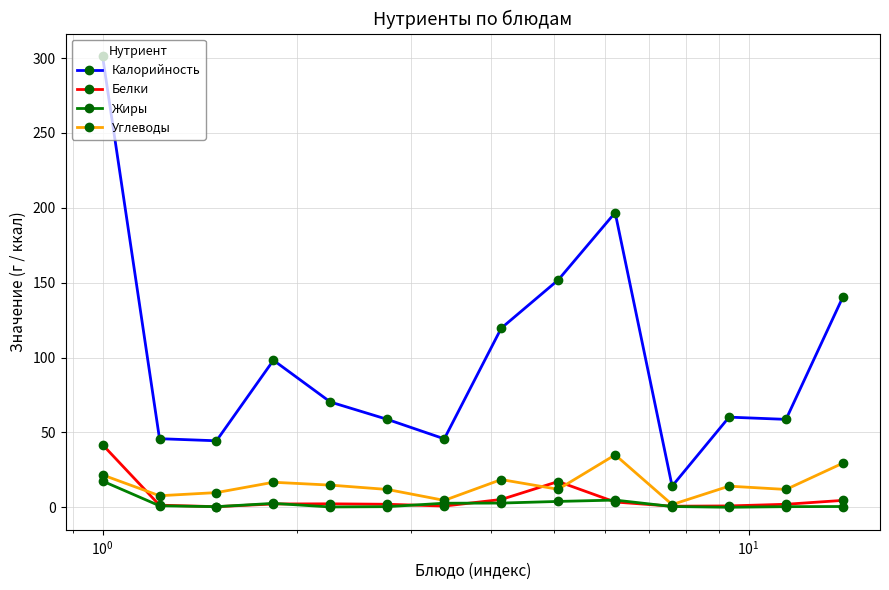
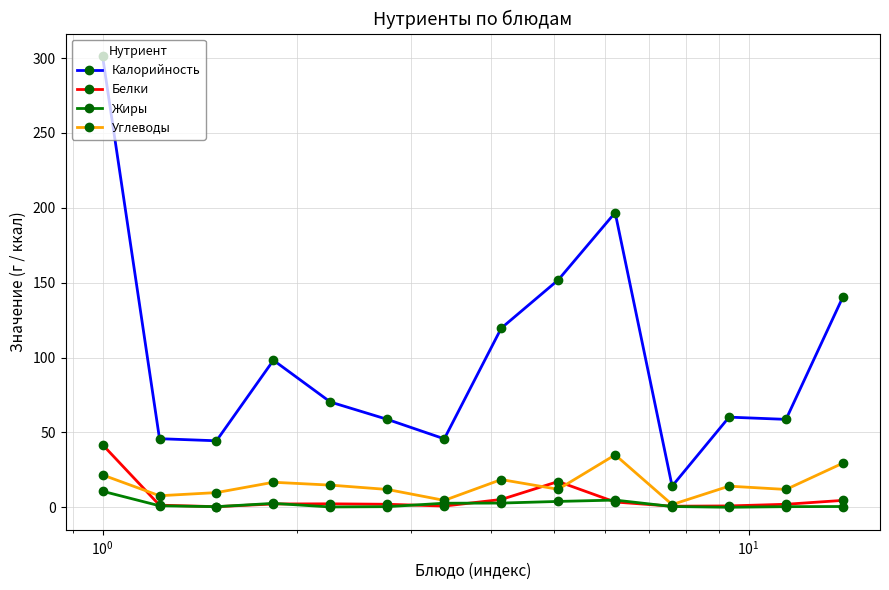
Жиры, 10^0: 18 -> 11
